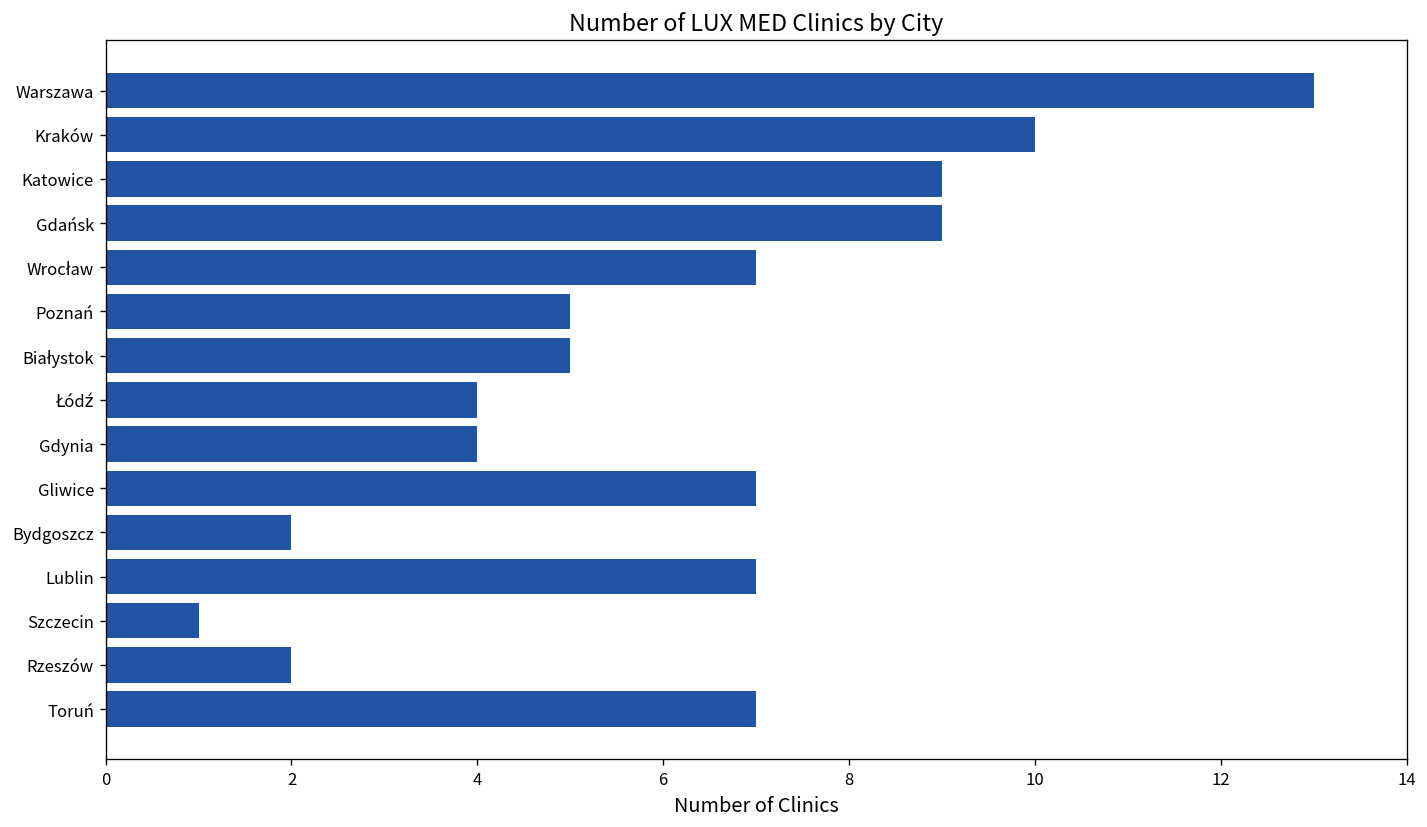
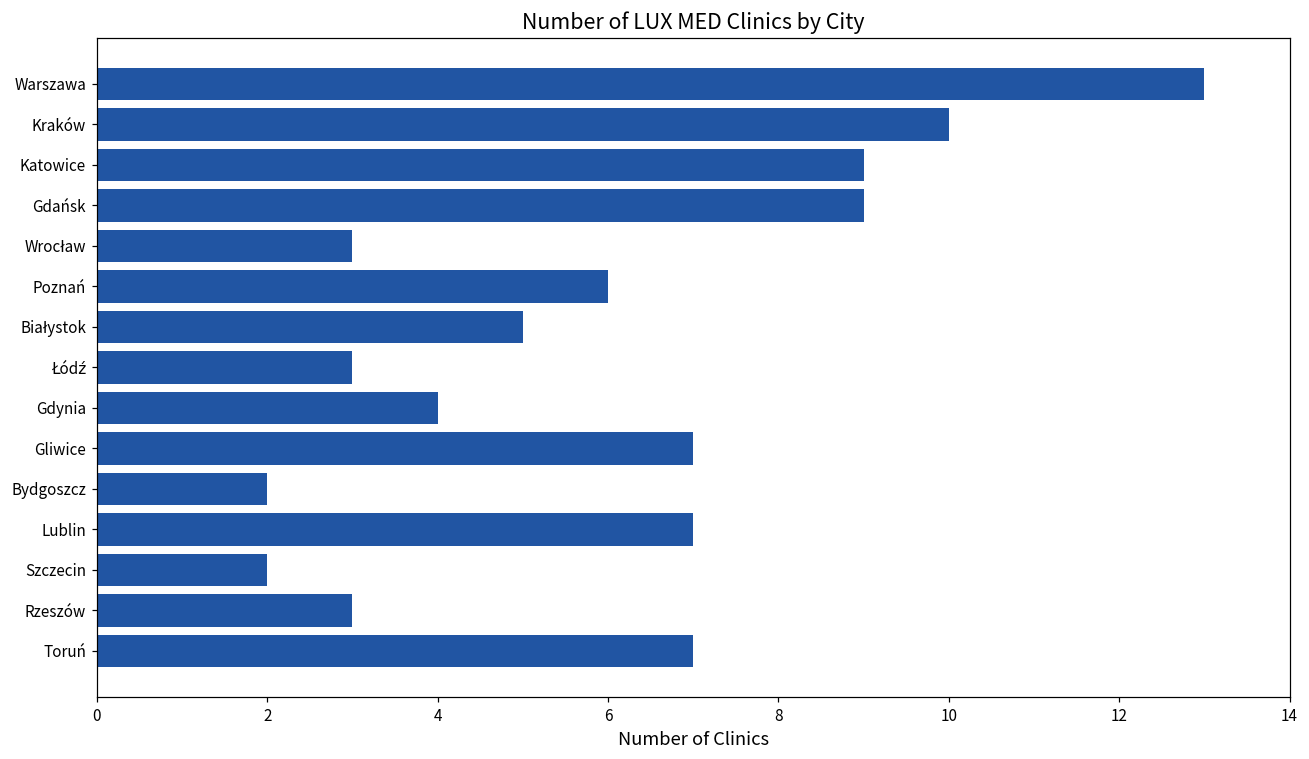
Wrocław: 7 -> 3
Poznań: 5 -> 6
Łódź: 4 -> 3
Szczecin: 1 -> 2
Rzeszów: 2 -> 3
